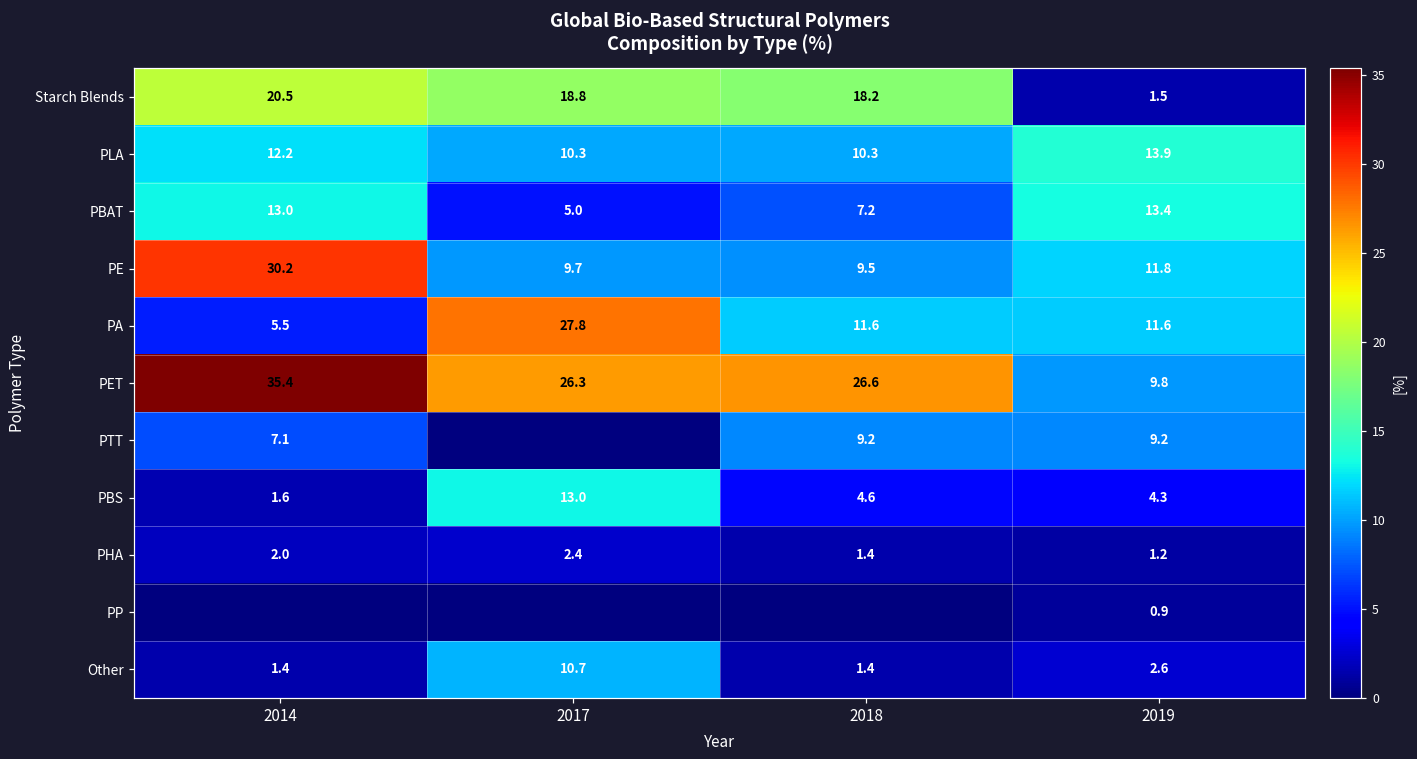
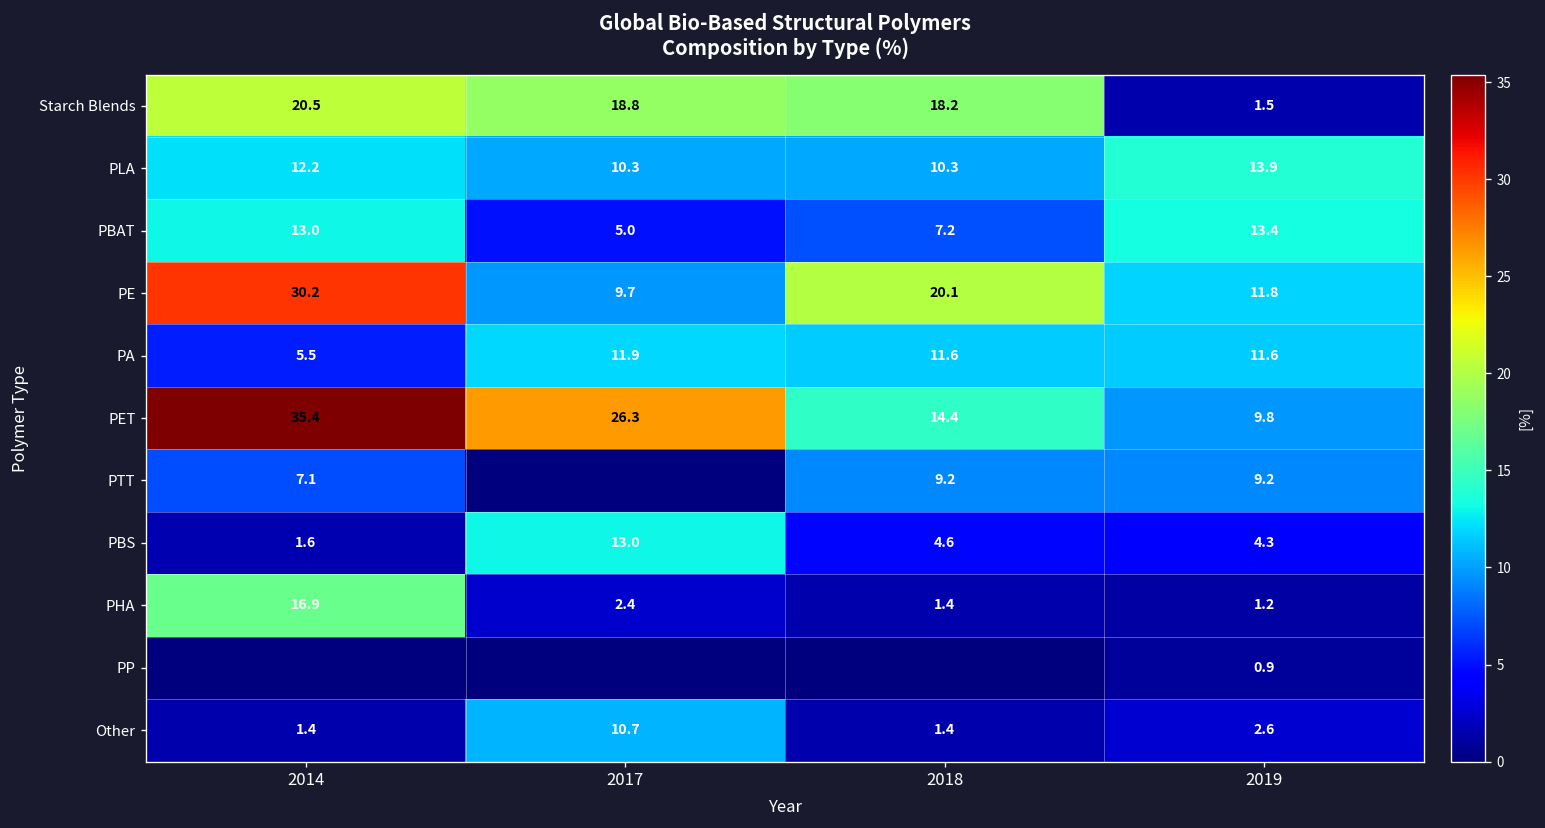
PE, 2018: 9.5 -> 20.1
PA, 2017: 27.8 -> 11.9
PET, 2018: 26.6 -> 14.4
PHA, 2014: 2.0 -> 16.9
